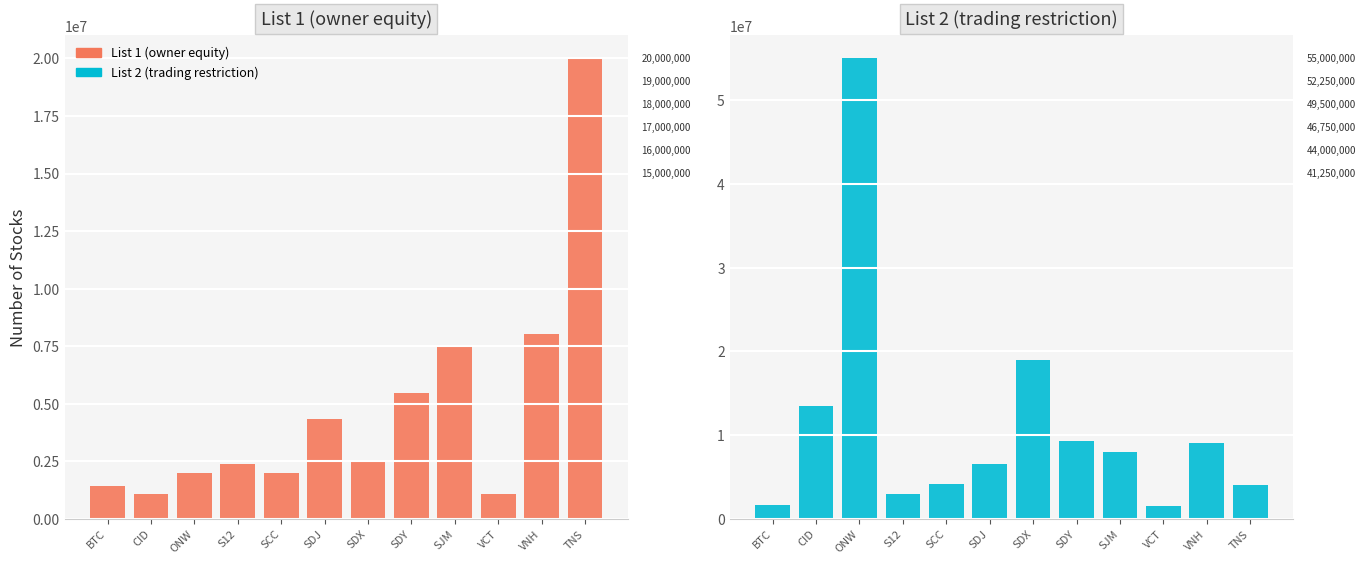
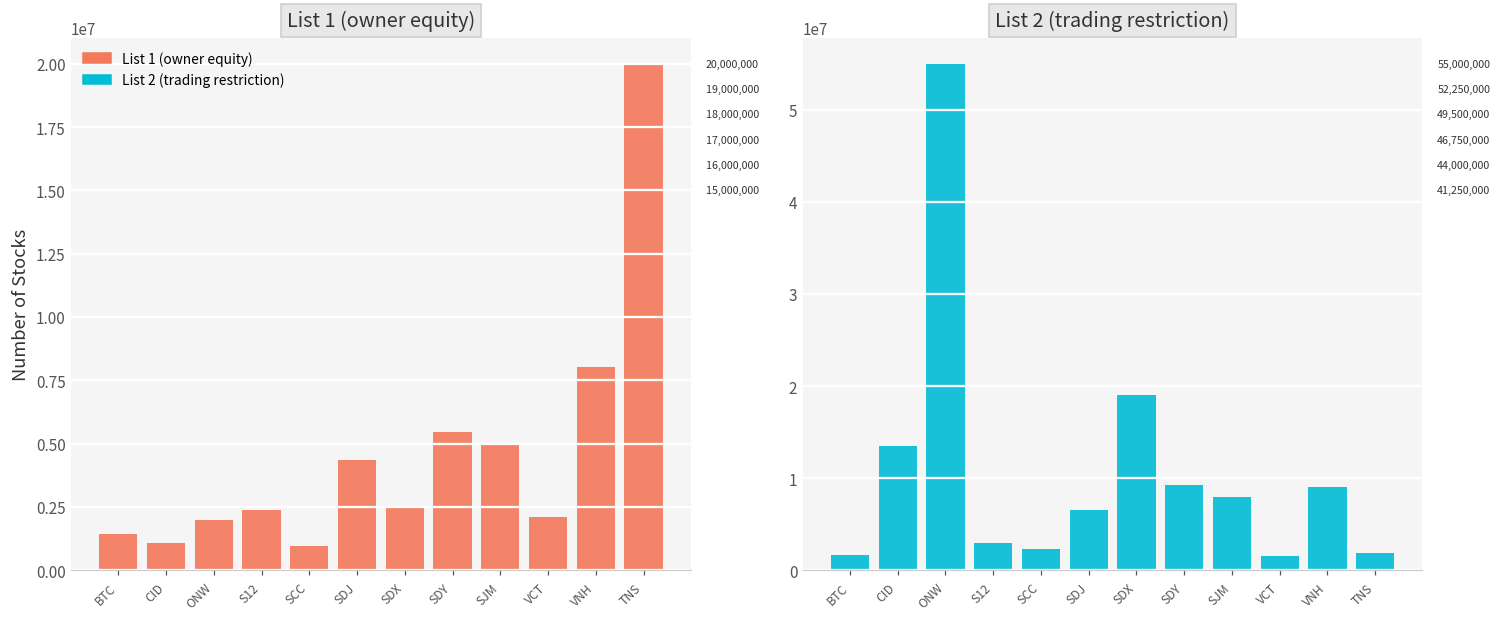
List 1 (owner equity), SCC: 2000000 -> 1000000
List 1 (owner equity), SJM: 7500000 -> 5000000
List 1 (owner equity), VCT: 1100000 -> 2100000
List 2 (trading restriction), SCC: 4000000 -> 2000000
List 2 (trading restriction), TNS: 4000000 -> 2000000
